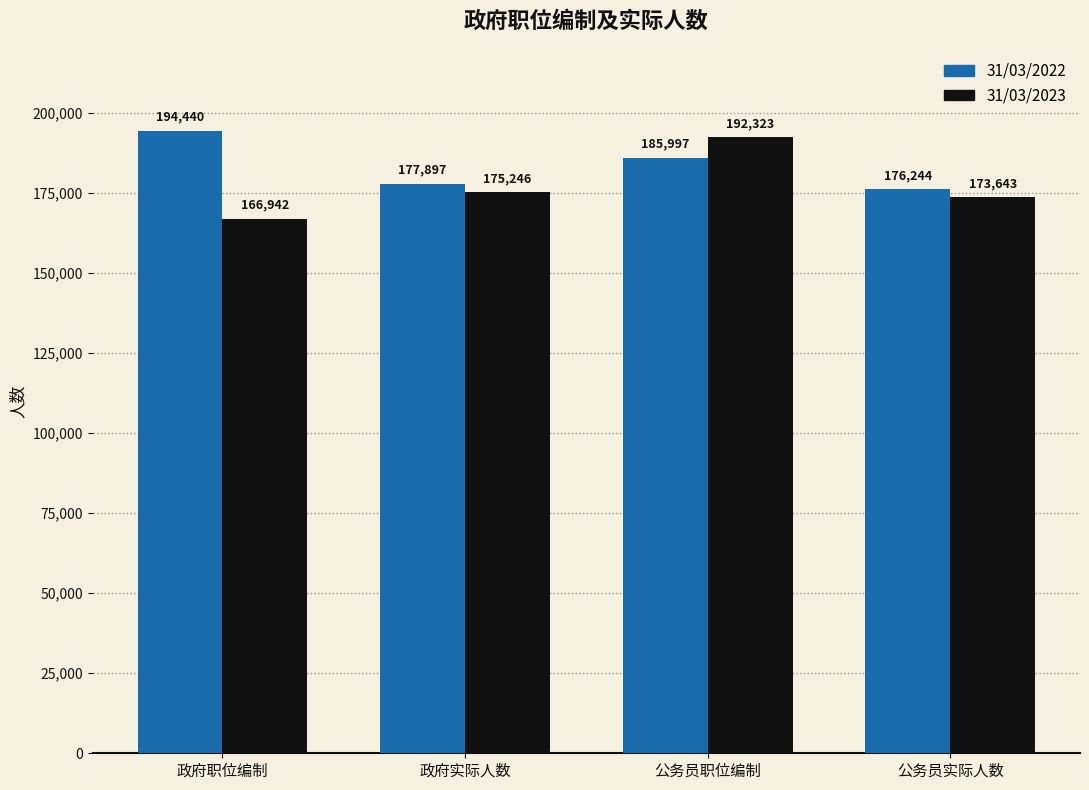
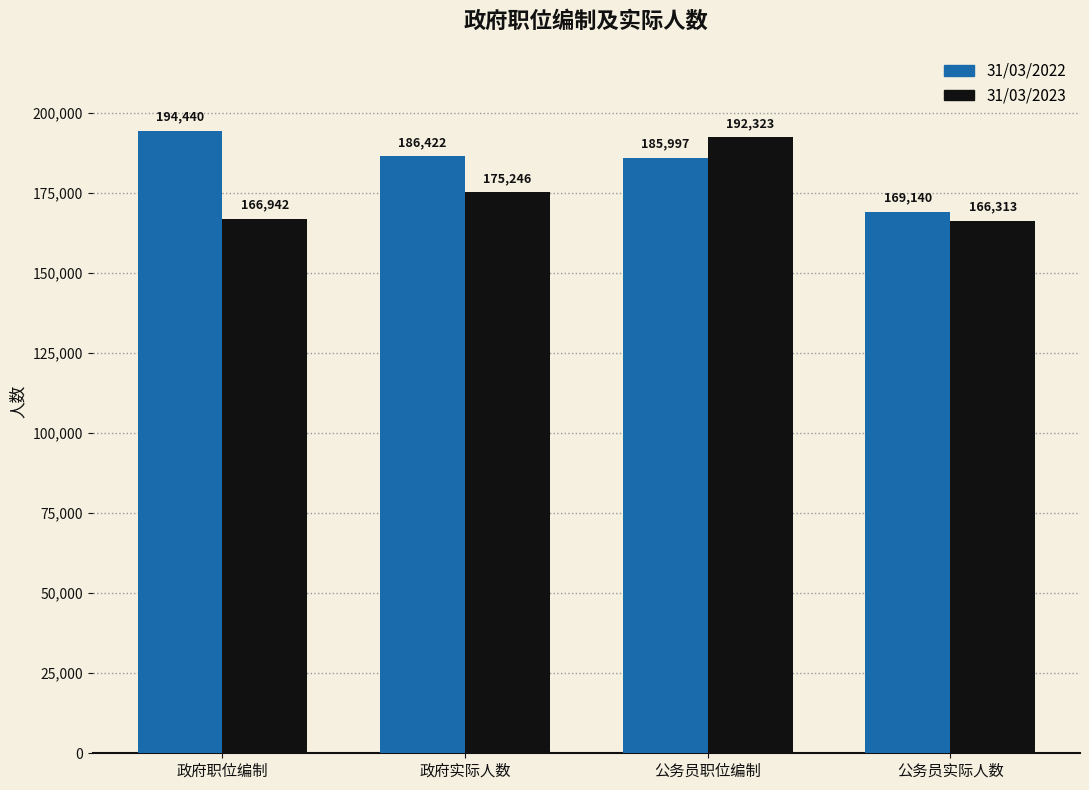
31/03/2022, 政府实际人数: 177,897 -> 186,422
31/03/2022, 公务员实际人数: 176,244 -> 169,140
31/03/2023, 公务员实际人数: 173,643 -> 166,313
